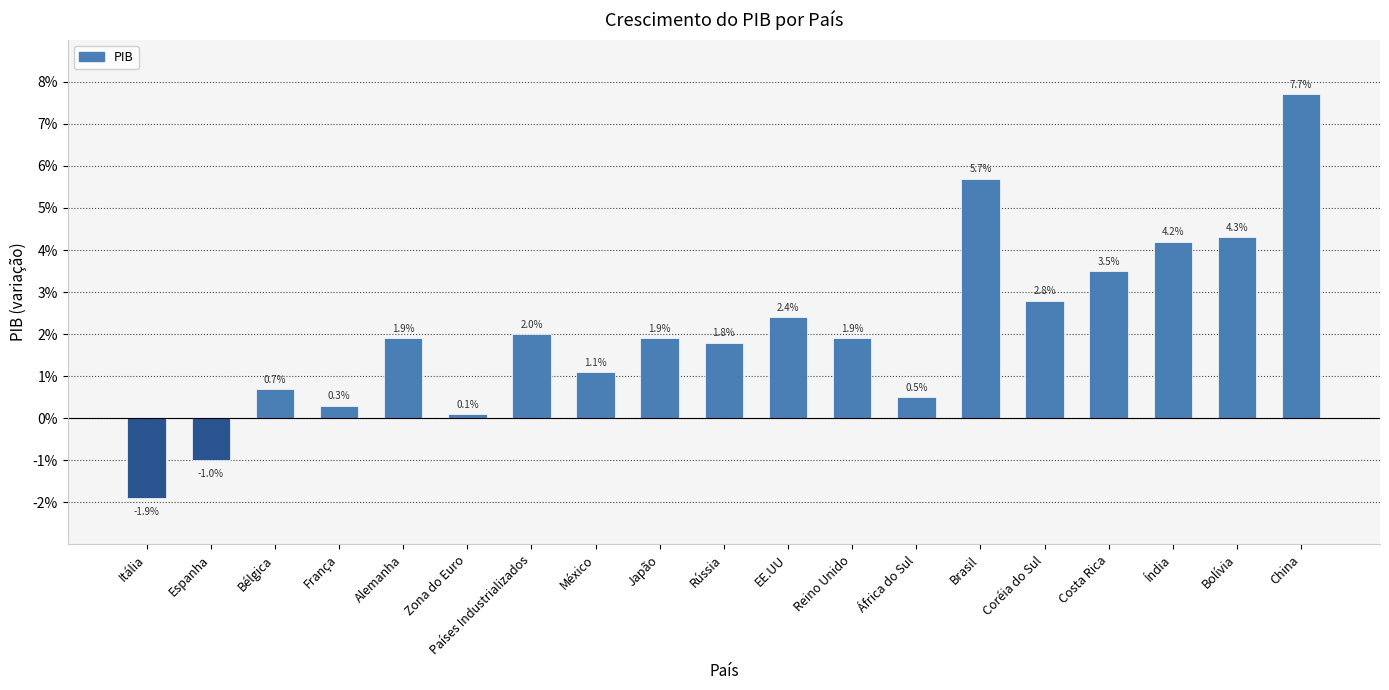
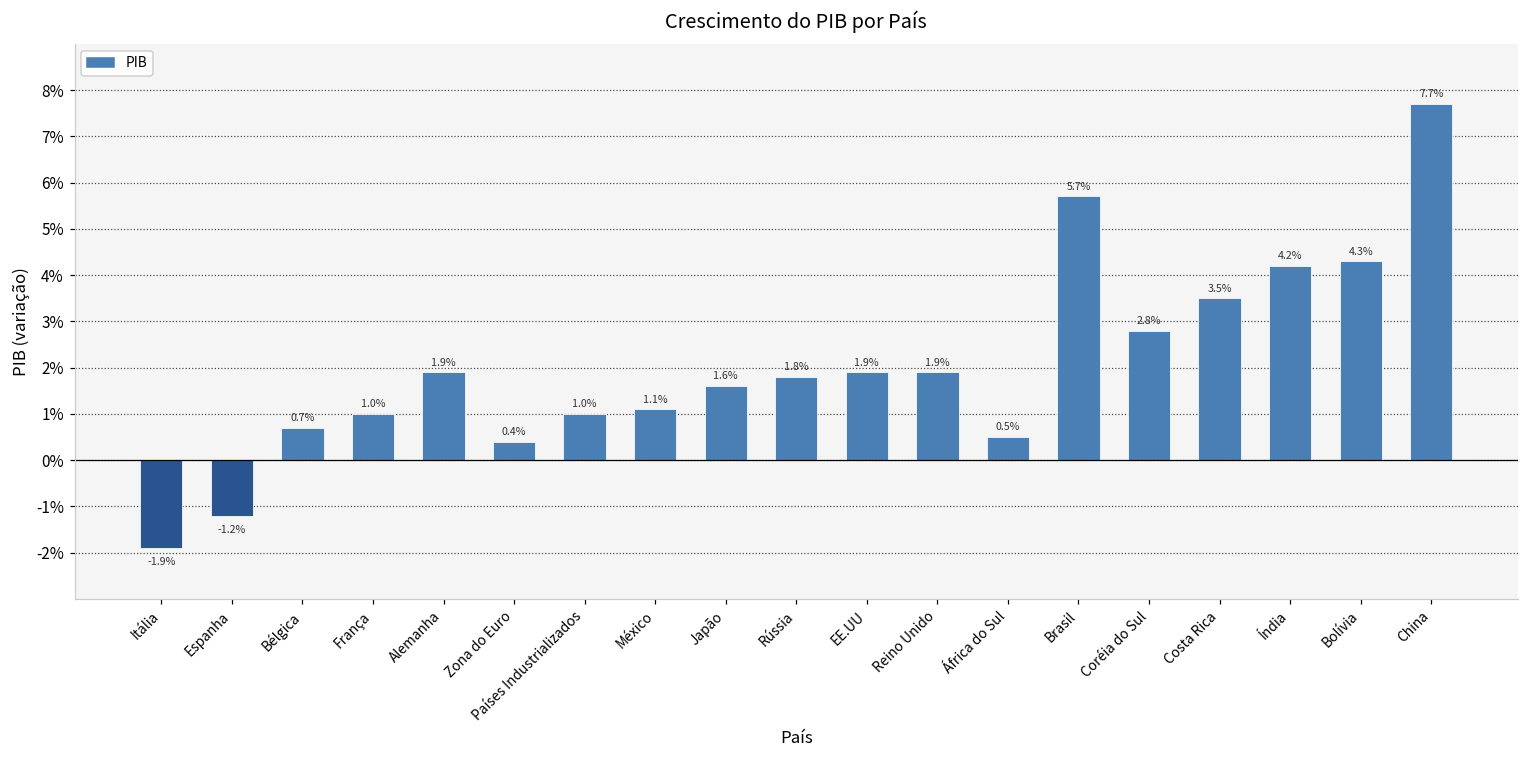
Espanha: -1.0% -> -1.2%
França: 0.3% -> 1.0%
Zona do Euro: 0.1% -> 0.4%
Países Industrializados: 2.0% -> 1.0%
Japão: 1.9% -> 1.6%
EE.UU: 2.4% -> 1.9%
